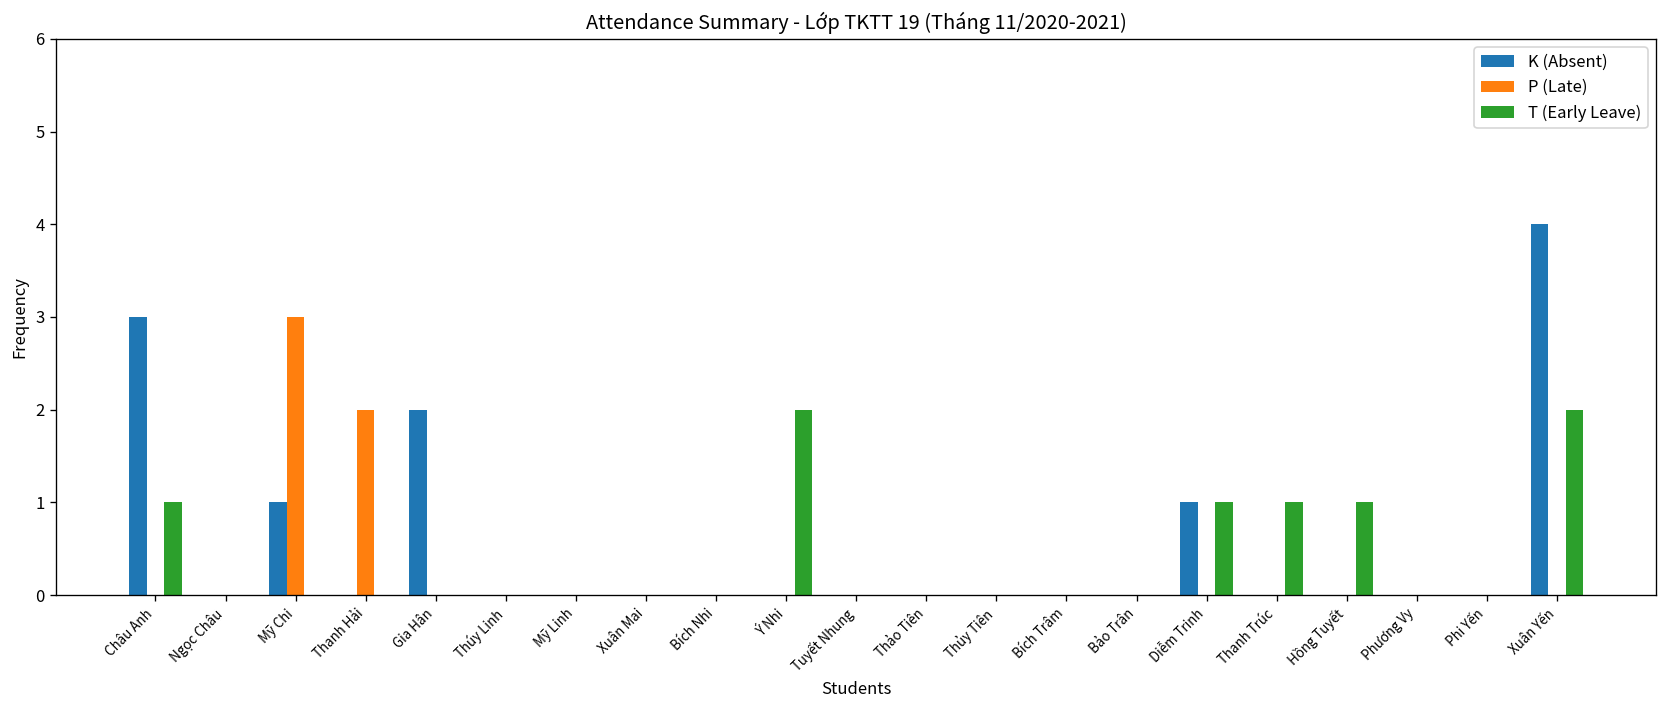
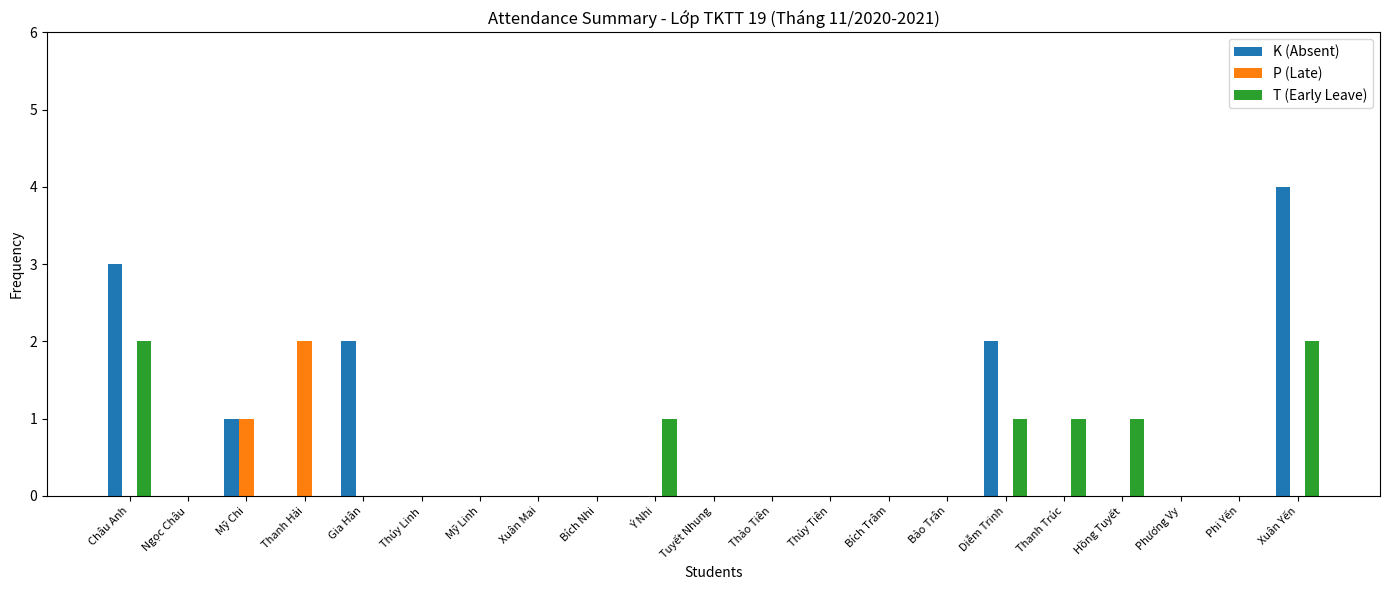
T (Early Leave), Châu Anh: 1 -> 2
P (Late), Mỹ Chi: 3 -> 1
T (Early Leave), Ý Nhi: 2 -> 1
K (Absent), Diễm Trinh: 1 -> 2
